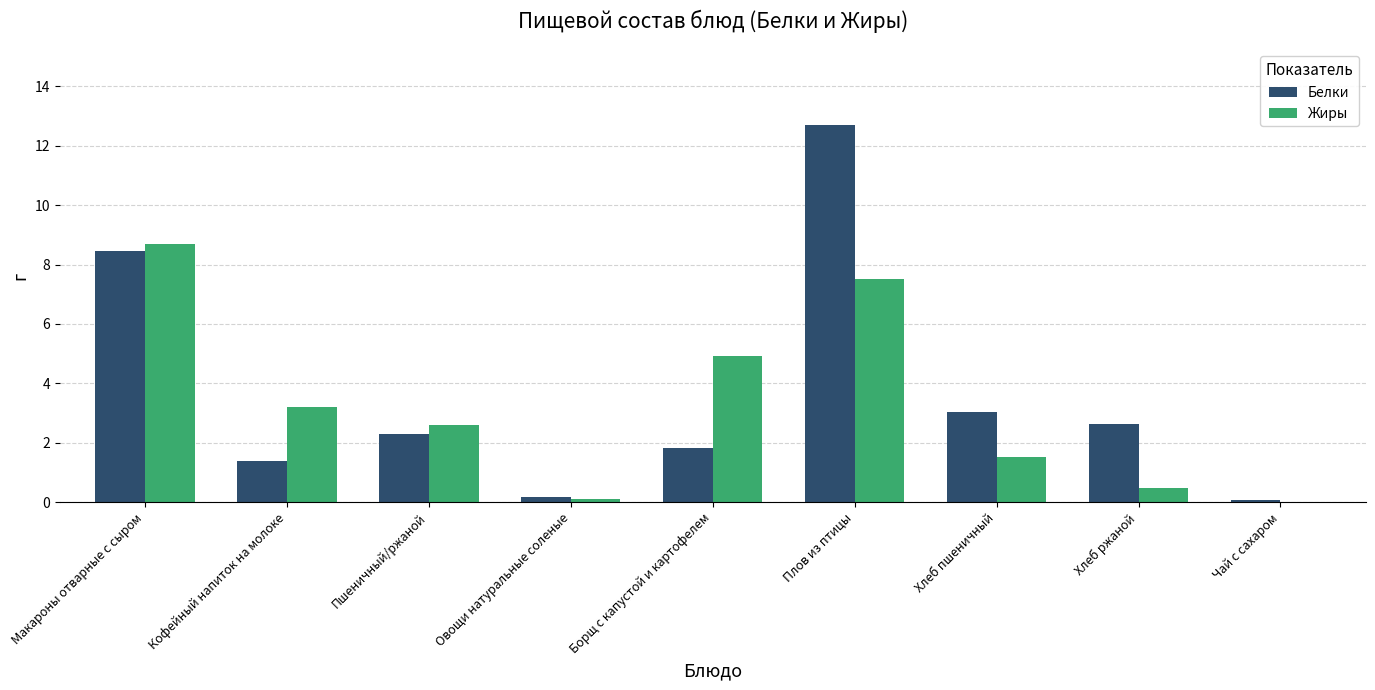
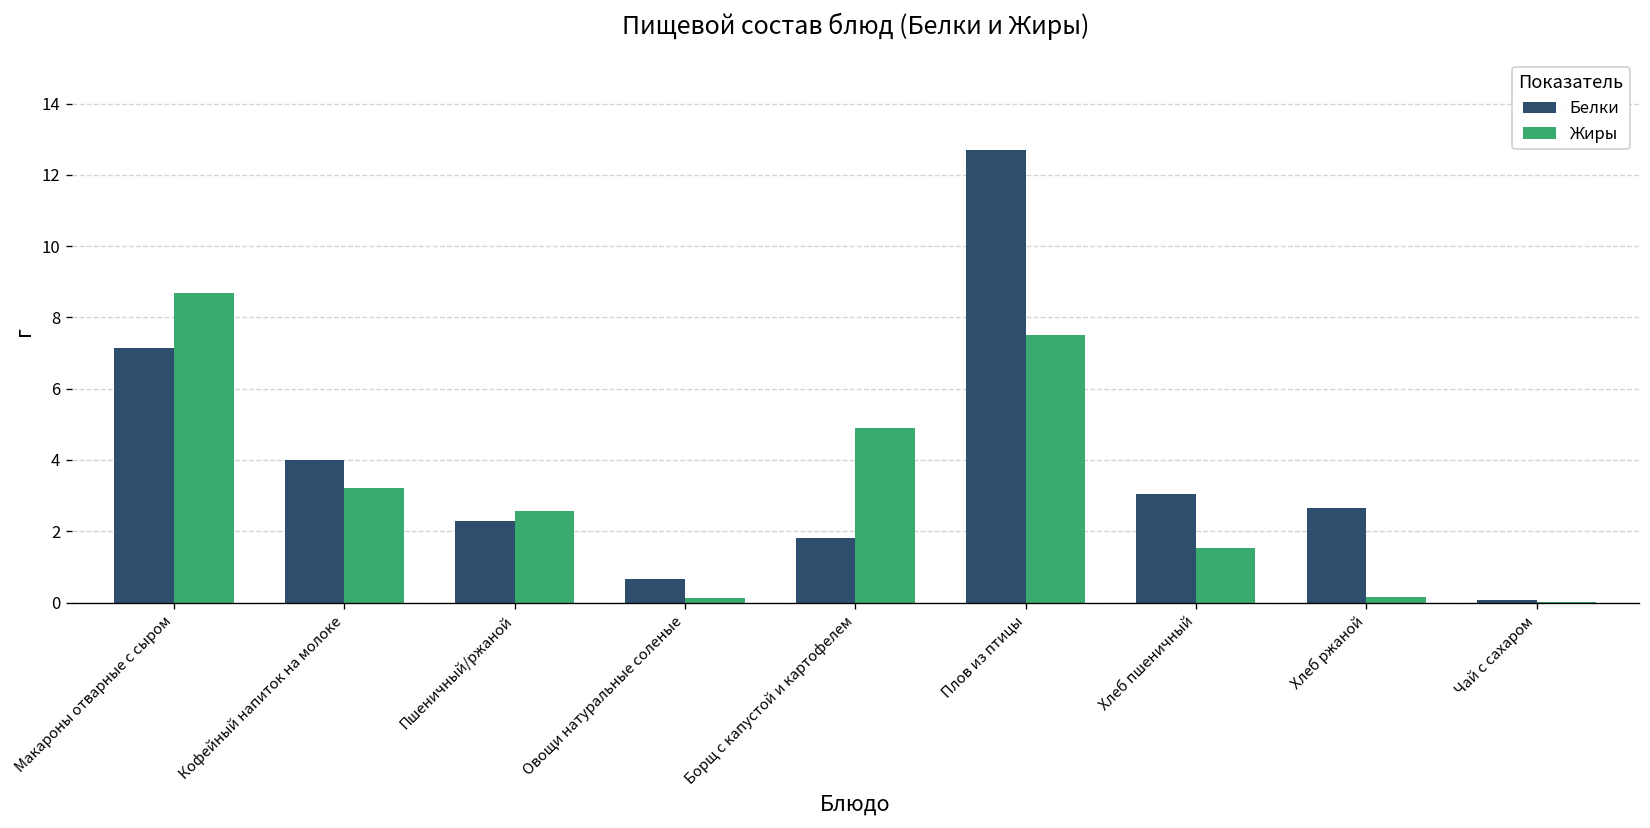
Белки, Макароны отварные с сыром: 8.5 -> 7.2
Белки, Кофейный напиток на молоке: 1.4 -> 4.0
Белки, Овощи натуральные соленые: 0.2 -> 0.7
Жиры, Хлеб ржаной: 0.5 -> 0.2
